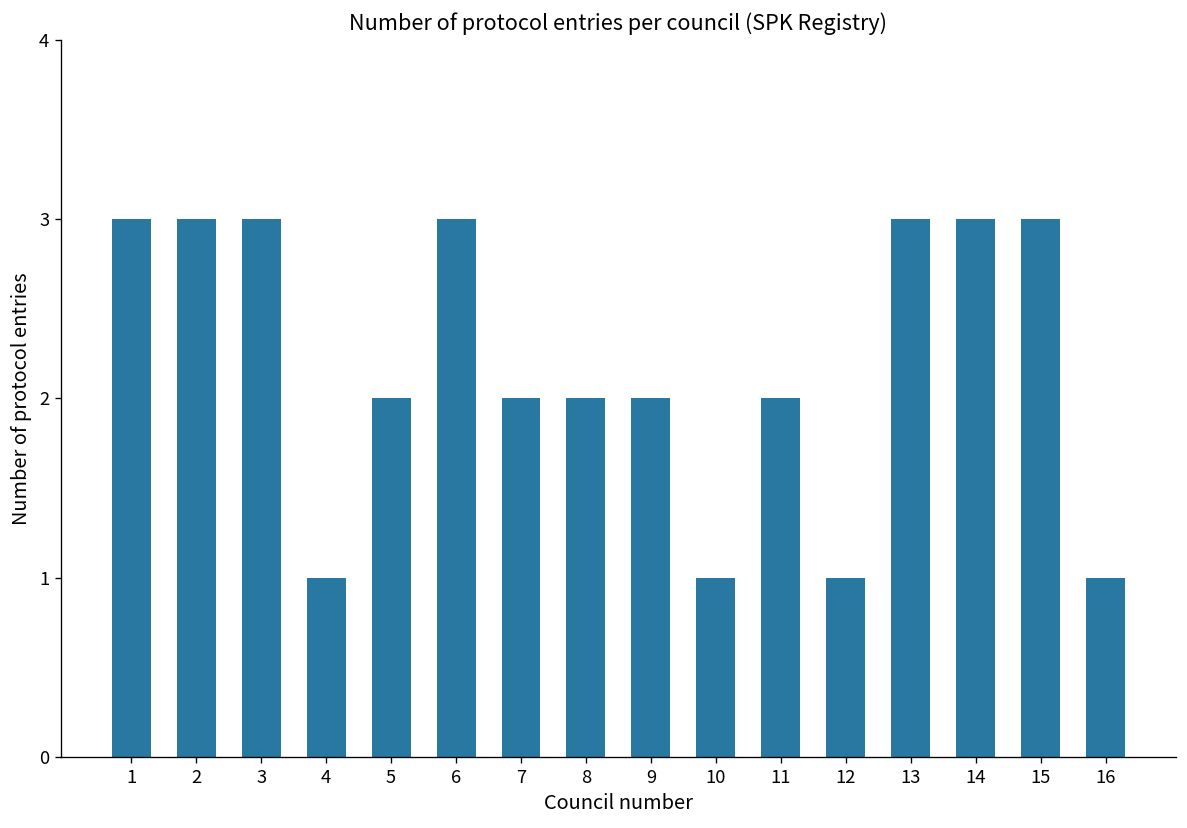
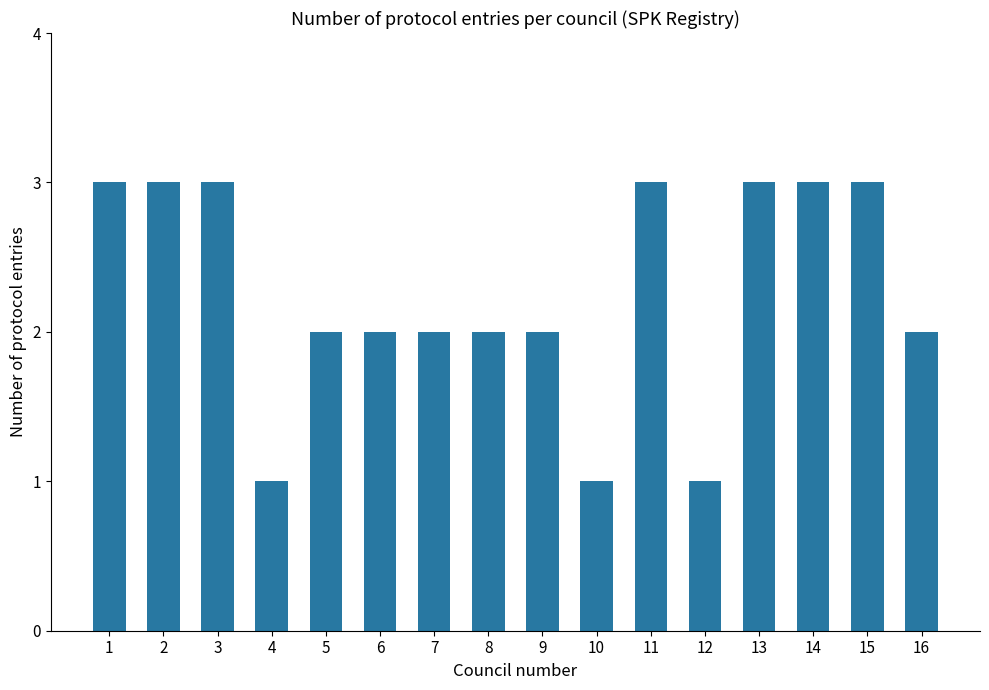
6: 3 -> 2
11: 2 -> 3
16: 1 -> 2
